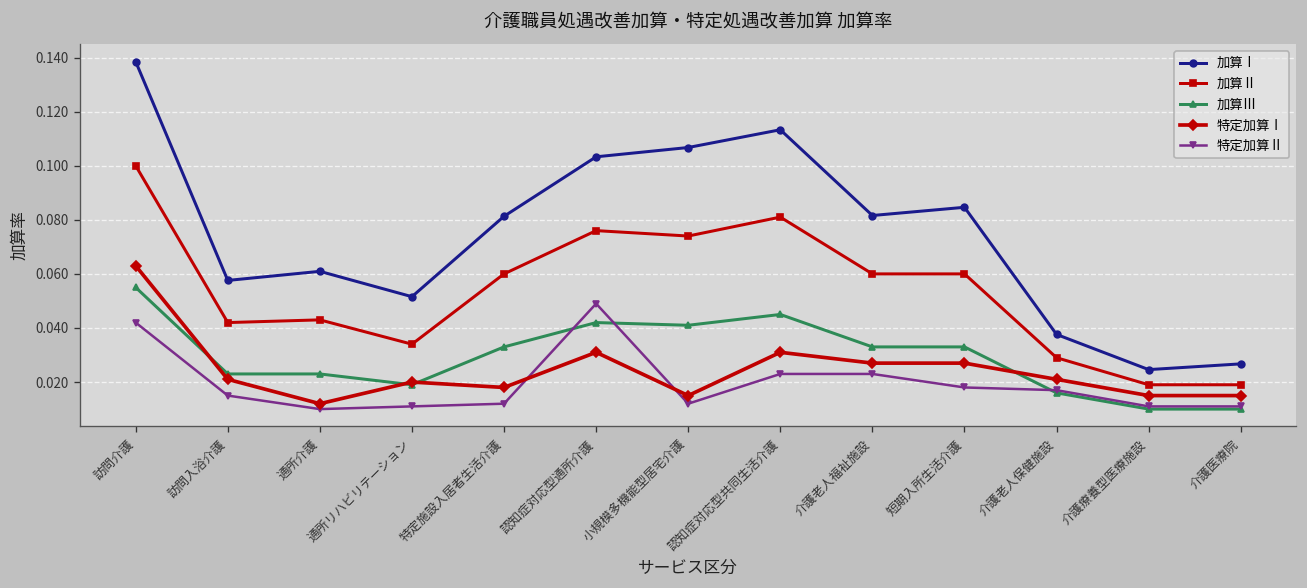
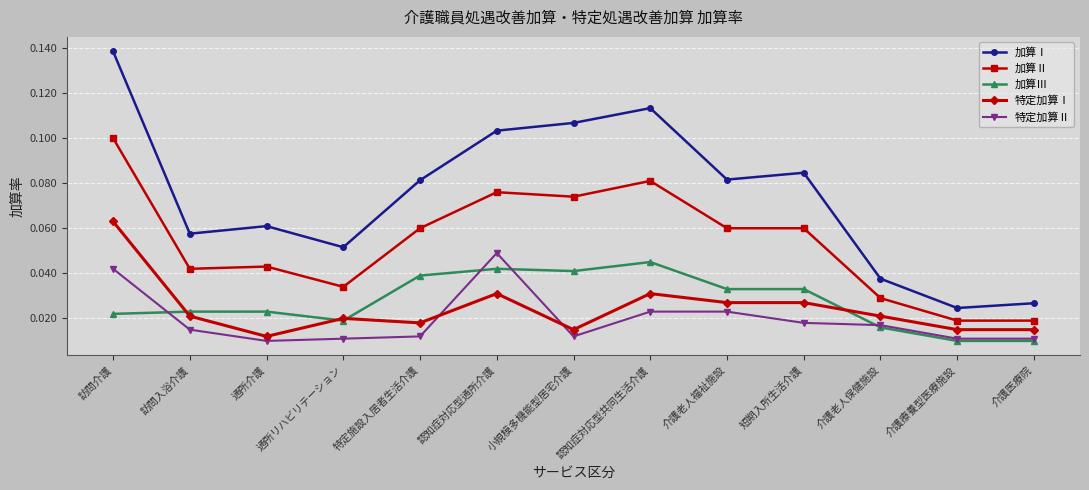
加算Ⅲ, 訪問介護: 0.055 -> 0.022
加算Ⅲ, 特定施設入居者生活介護: 0.033 -> 0.039
